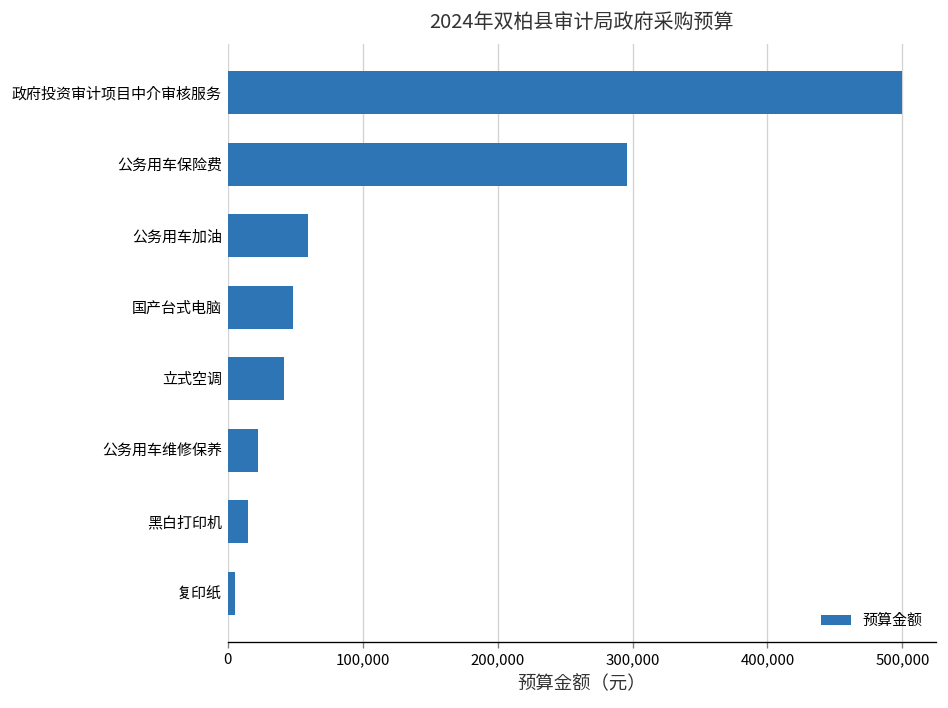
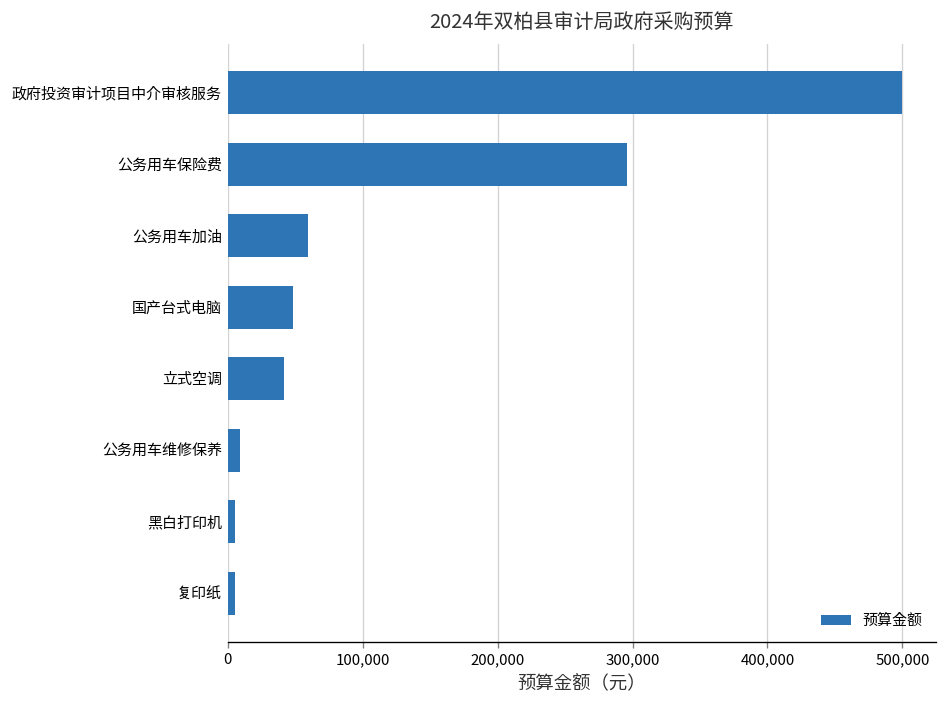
公务用车维修保养: 22,000 -> 9,000
黑白打印机: 15,000 -> 5,000
